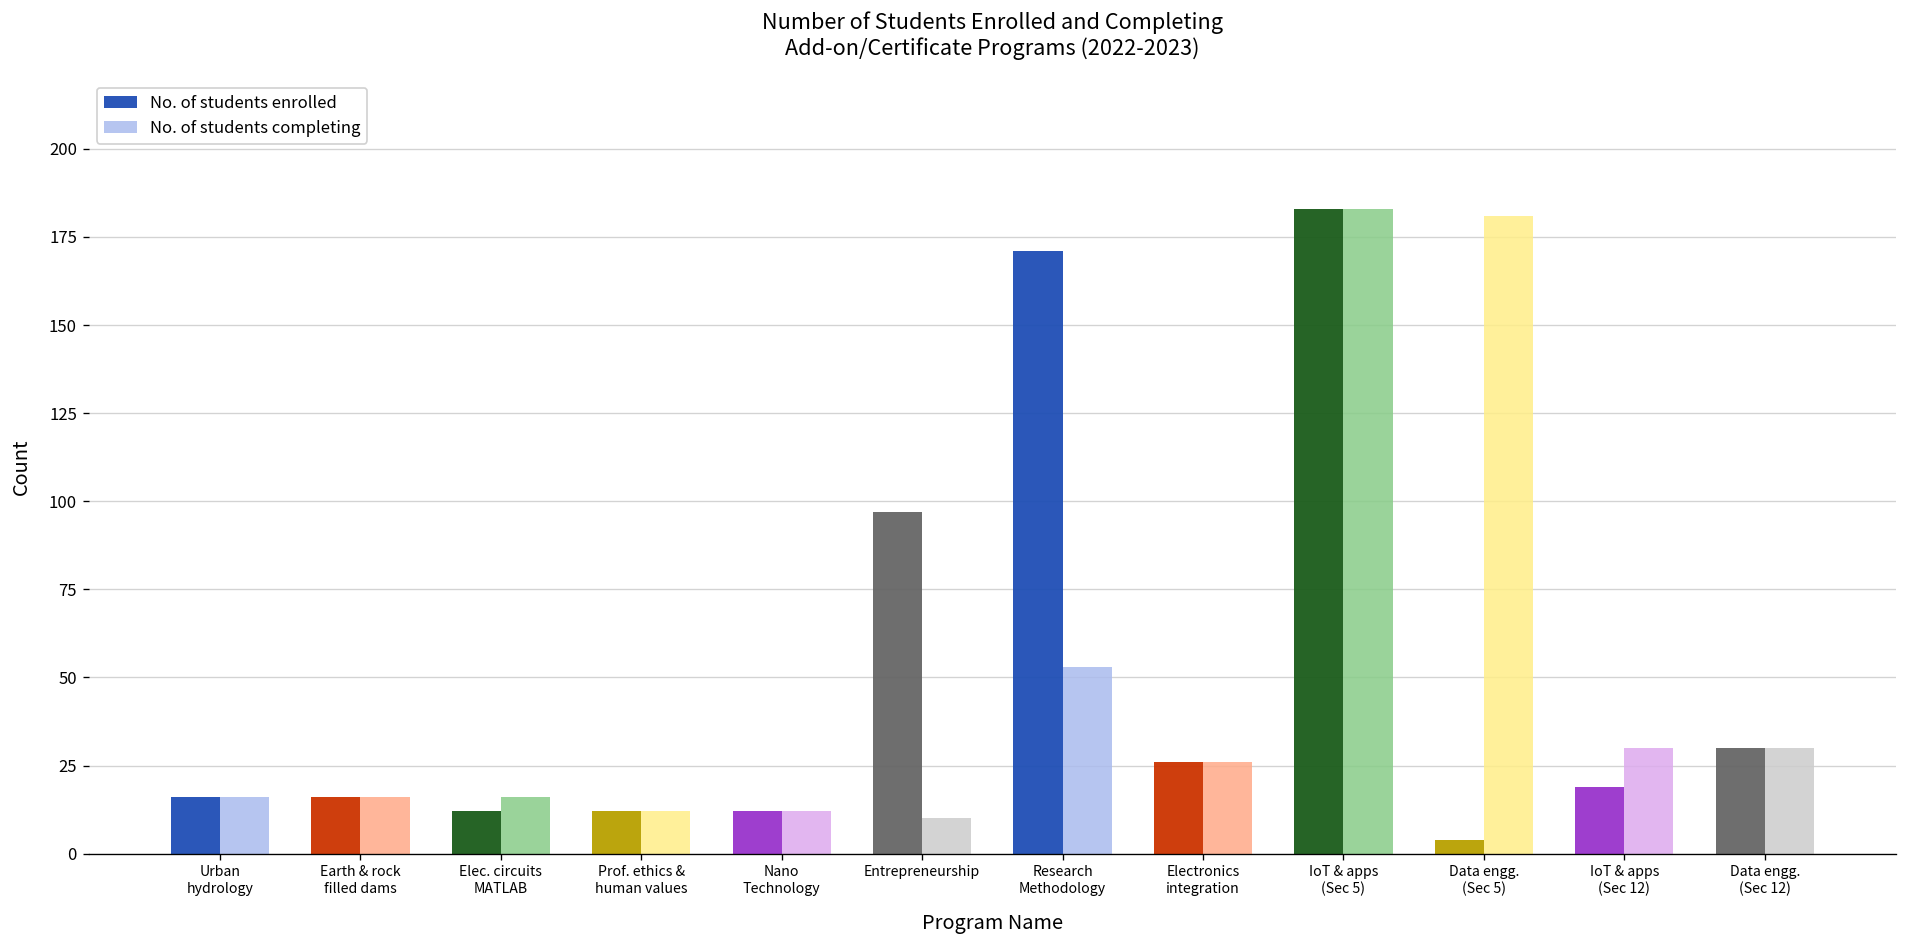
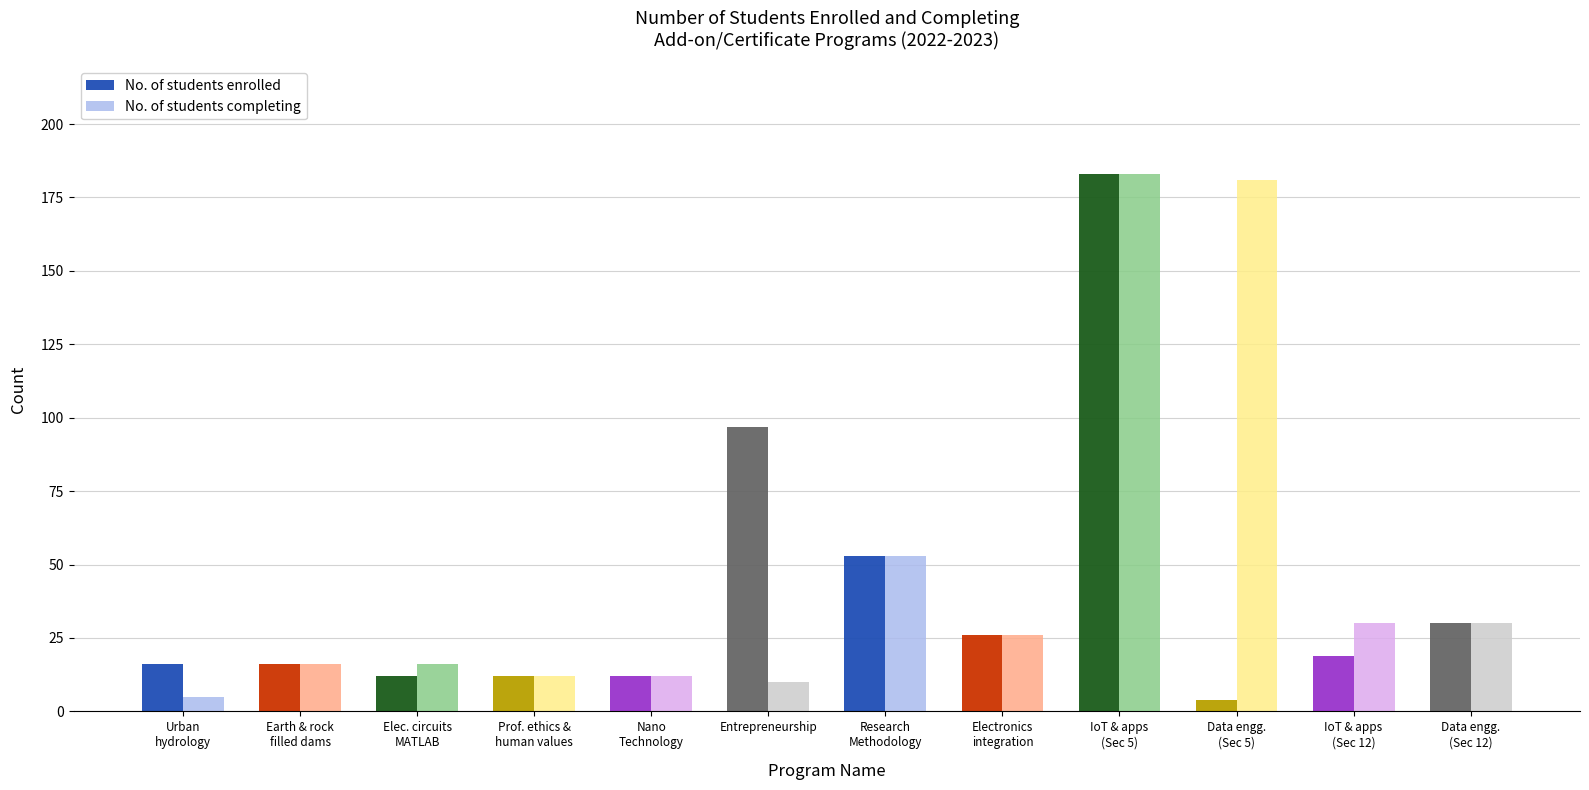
No. of students completing, Urban hydrology: 16 -> 5
No. of students enrolled, Research Methodology: 171 -> 53
